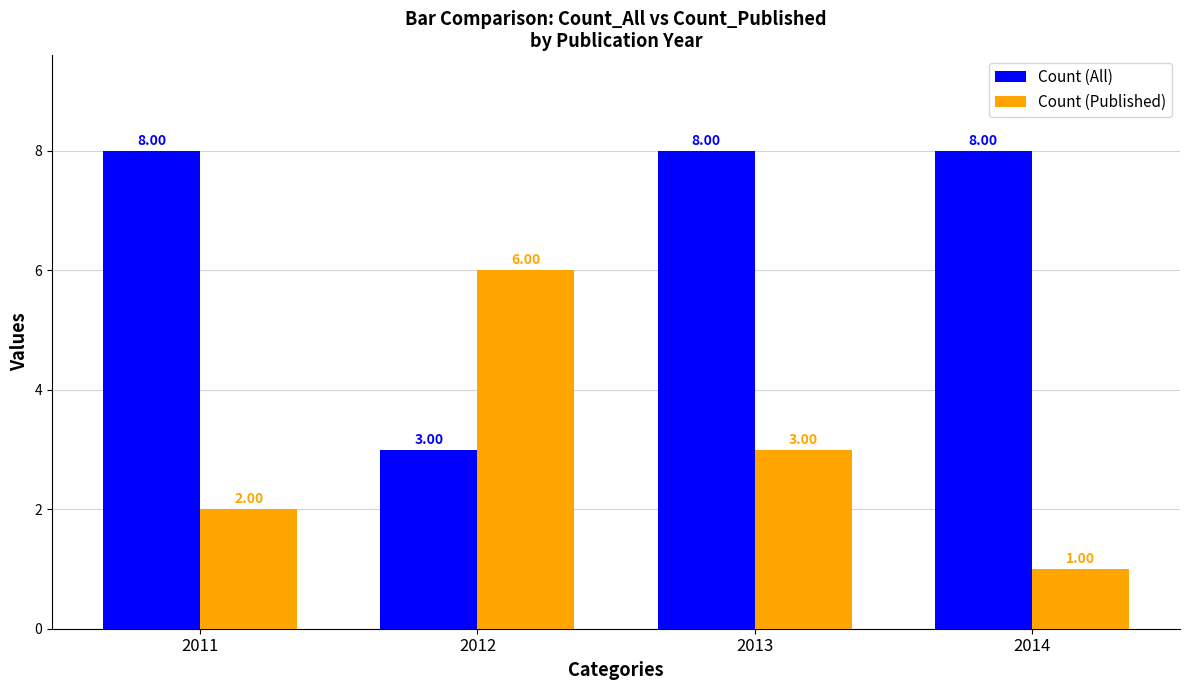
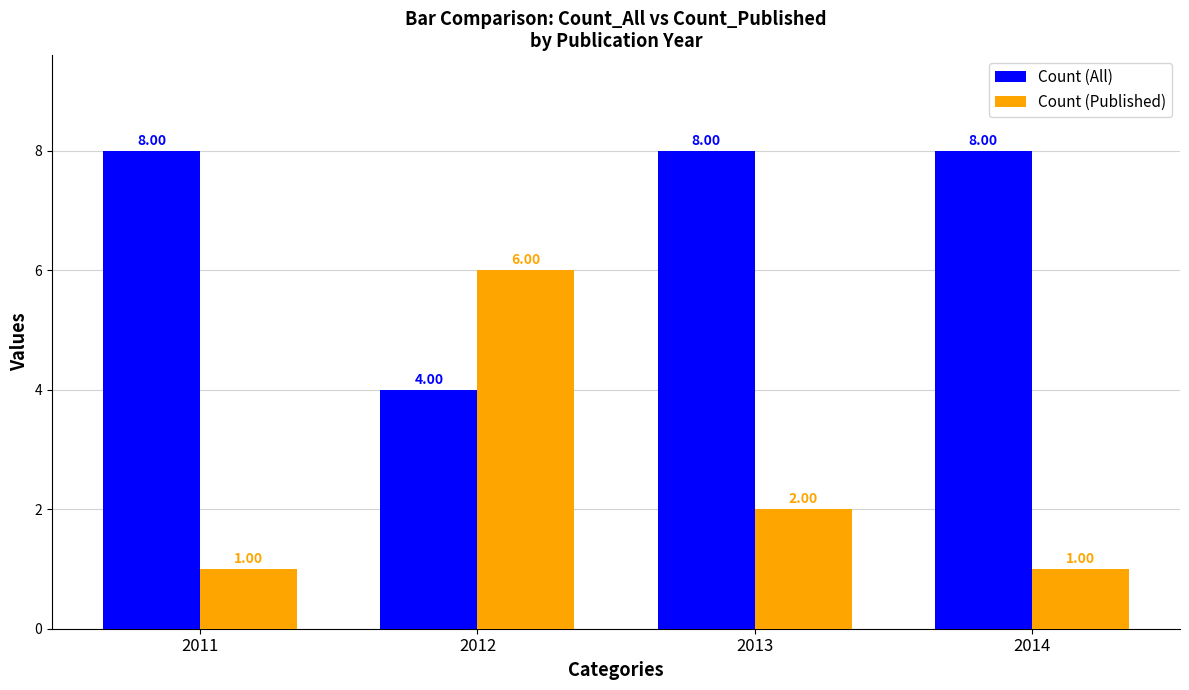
Count (Published), 2011: 2.00 -> 1.00
Count (All), 2012: 3.00 -> 4.00
Count (Published), 2013: 3.00 -> 2.00
